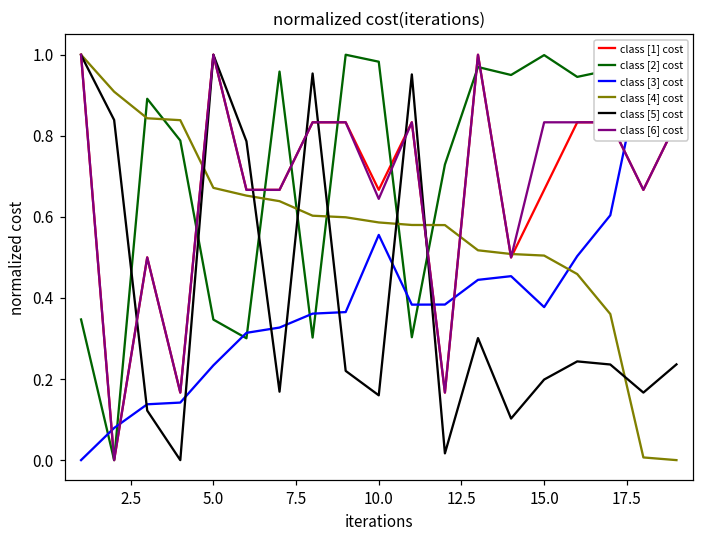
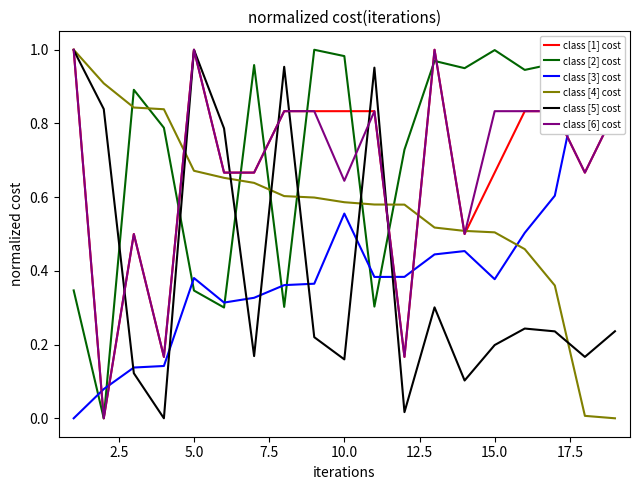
class [3] cost, 5.0: 0.23 -> 0.38
class [1] cost, 10.0: 0.67 -> 0.83
